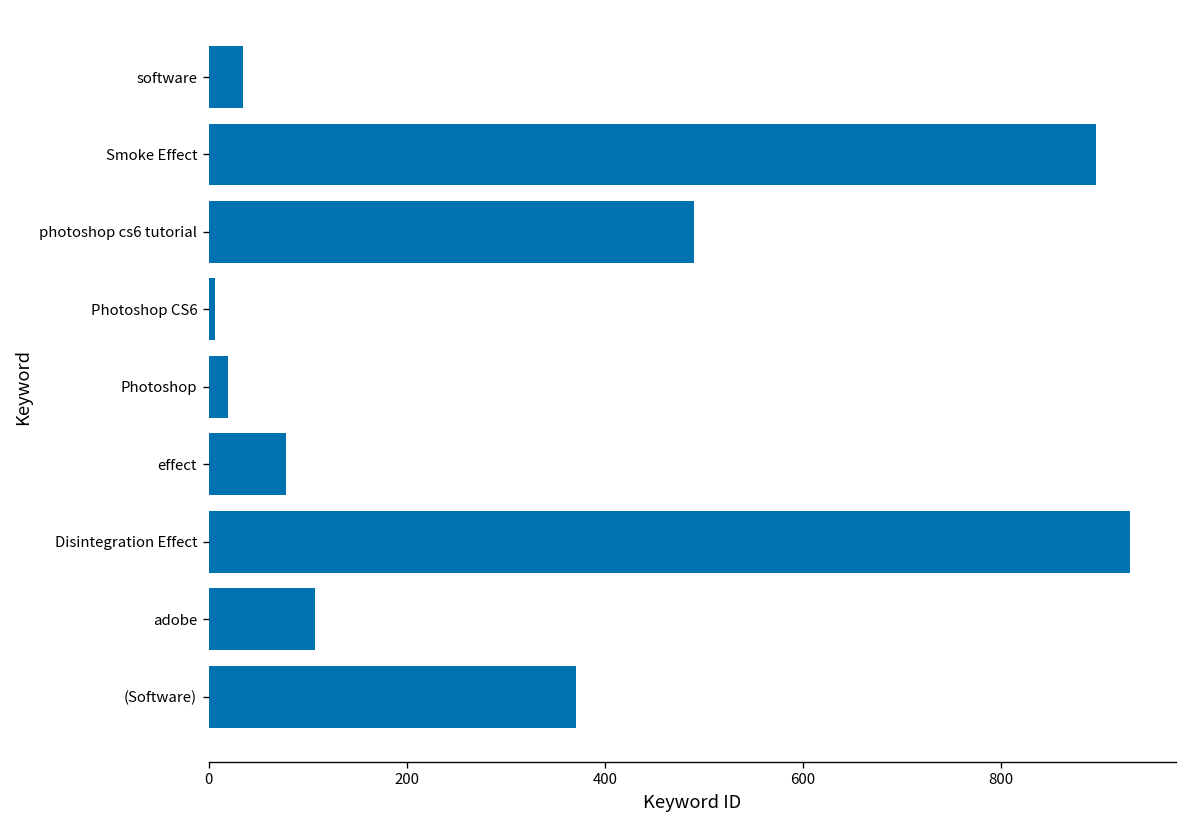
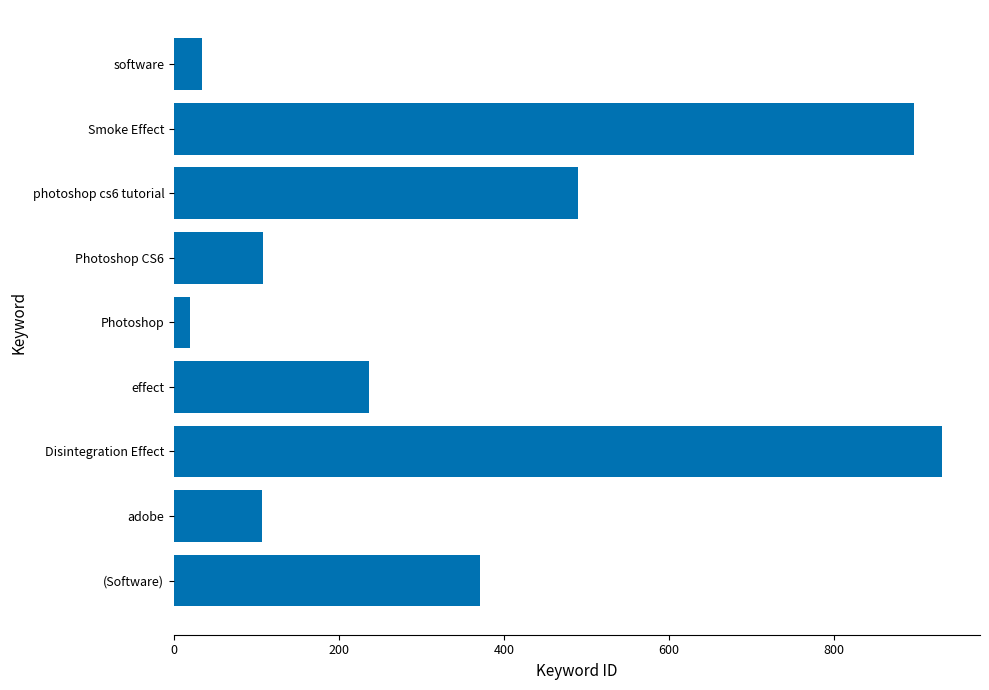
Photoshop CS6: 10 -> 110
effect: 80 -> 240
